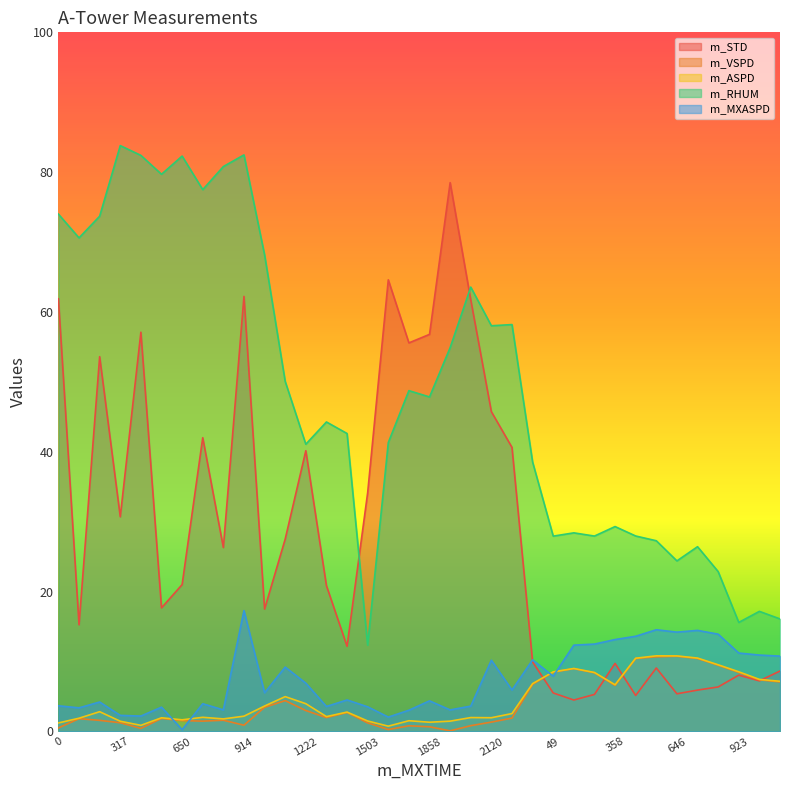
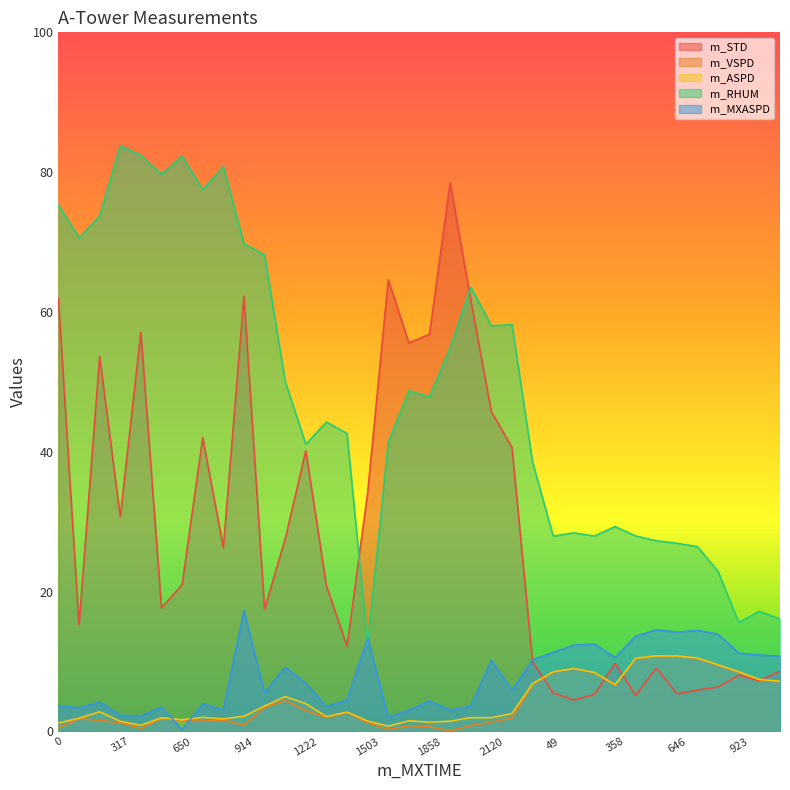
m_RHUM, 0: 74 -> 75
m_RHUM, 914: 82 -> 70
m_MXASPD, 1503: 4 -> 13
m_MXASPD, 49: 8 -> 11
m_MXASPD, 358: 13 -> 11
m_RHUM, 646: 24 -> 27
